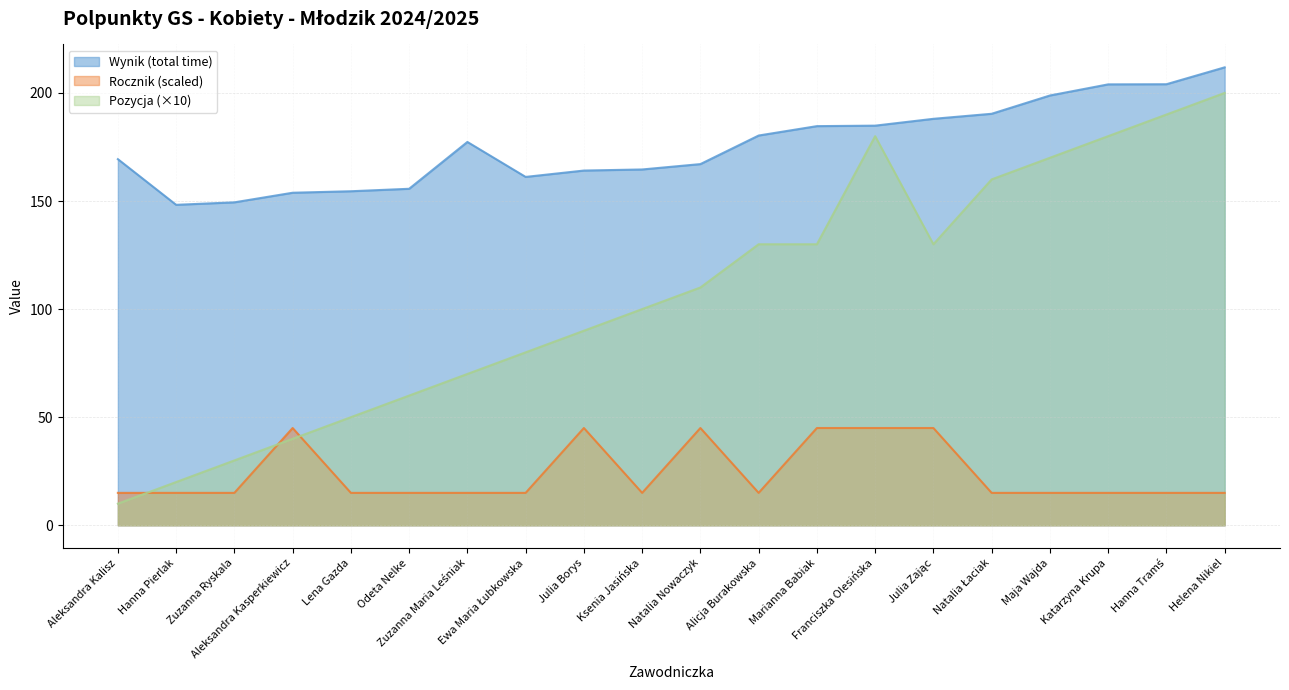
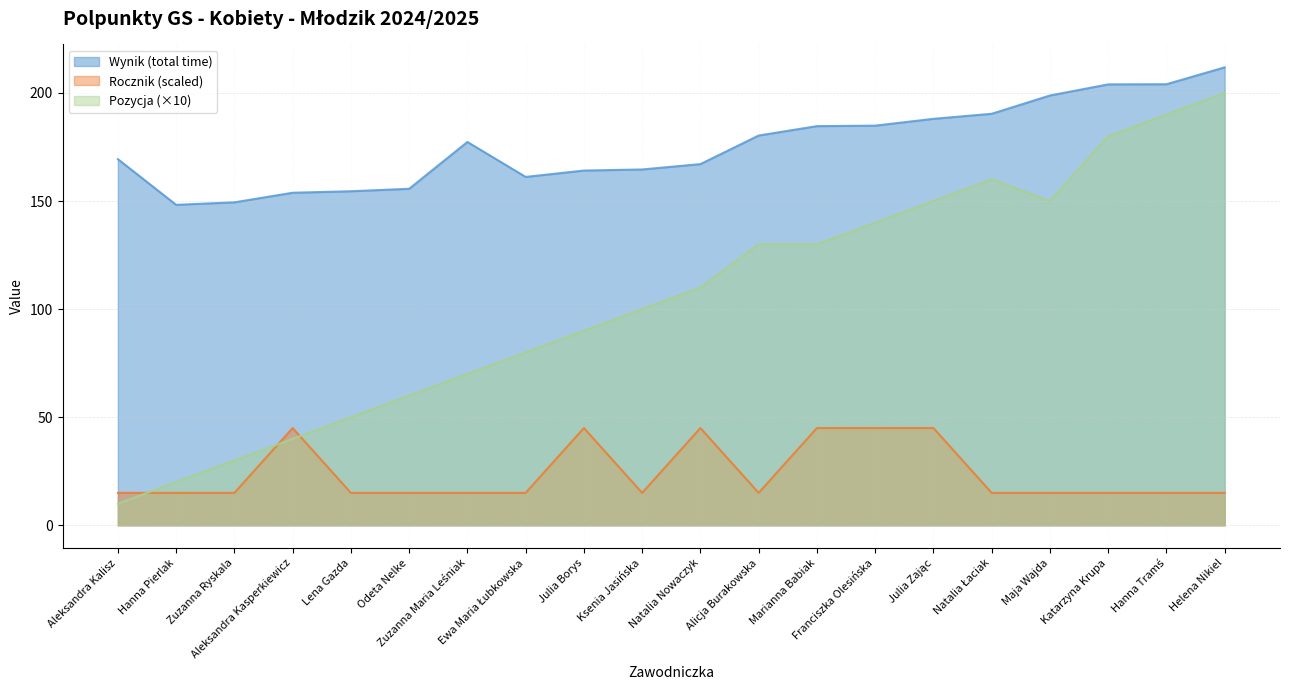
Pozycja (×10), Franciszka Olesińska: 180 -> 140
Pozycja (×10), Julia Zając: 130 -> 150
Pozycja (×10), Maja Wajda: 170 -> 150
